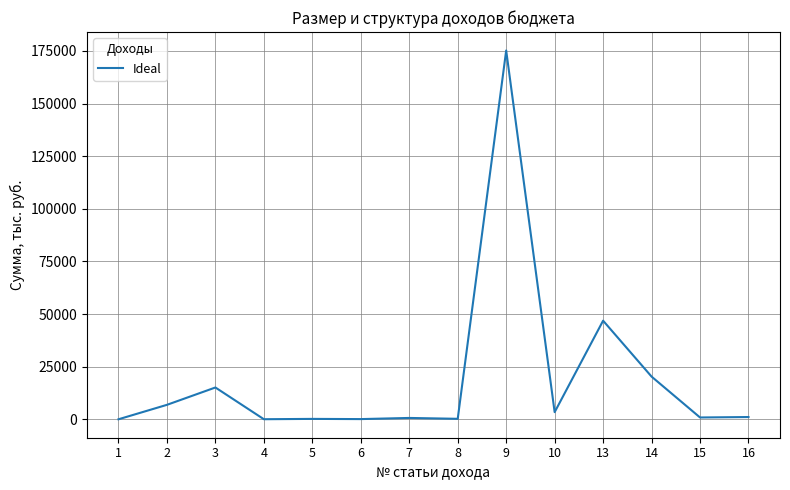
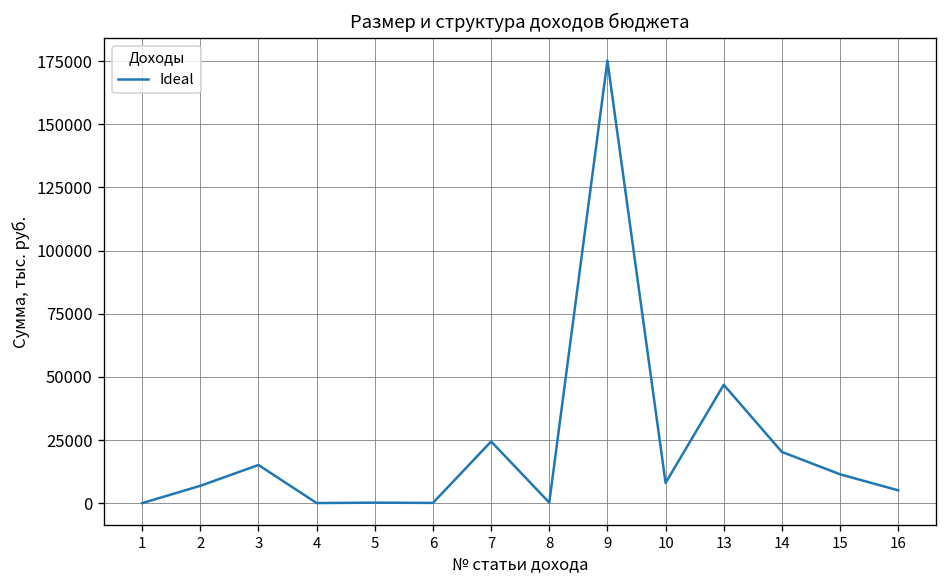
7: 1000 -> 24000
10: 3000 -> 8000
15: 1000 -> 11000
16: 1000 -> 5000
